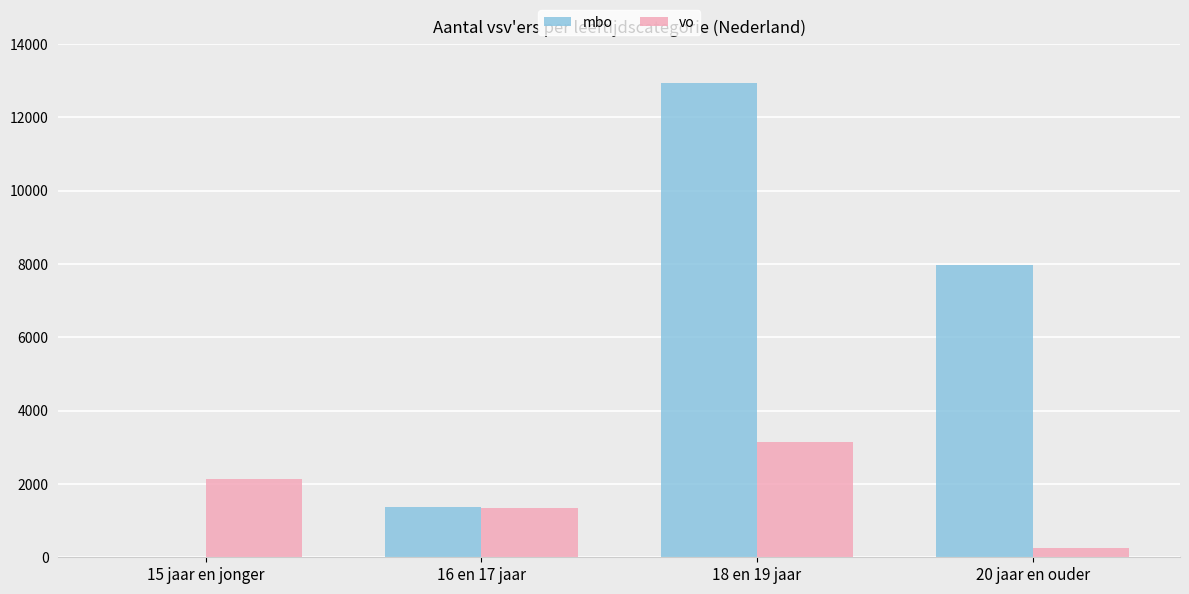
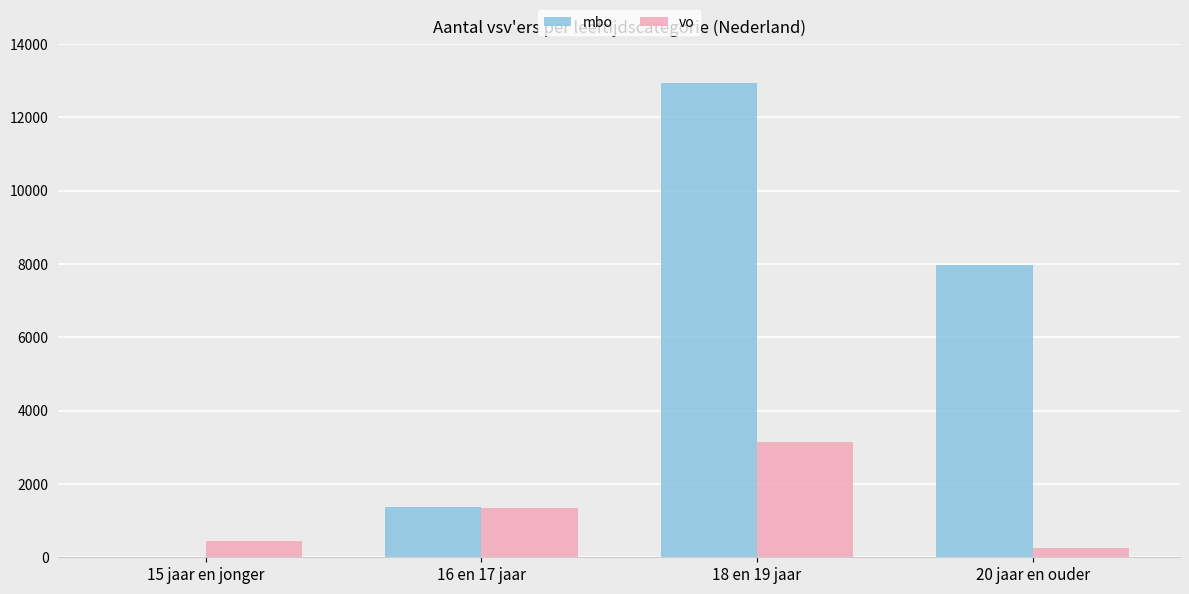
vo, 15 jaar en jonger: 2100 -> 400
